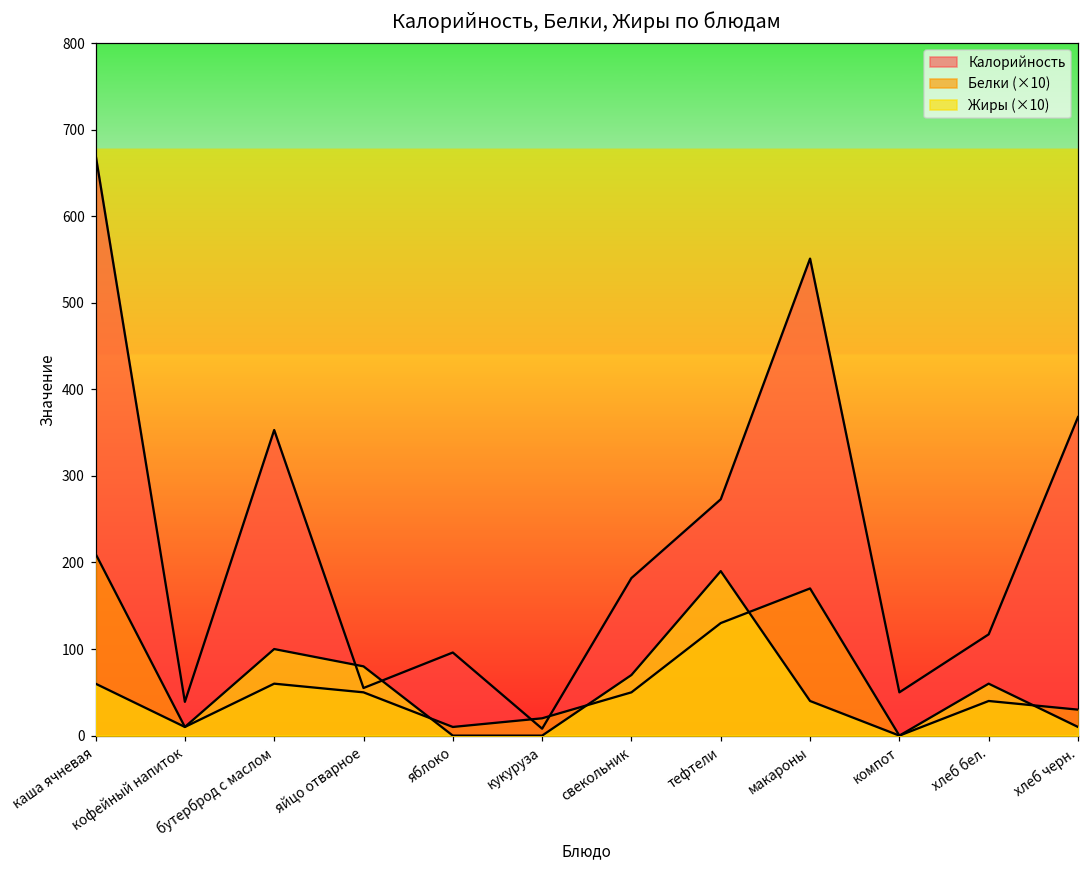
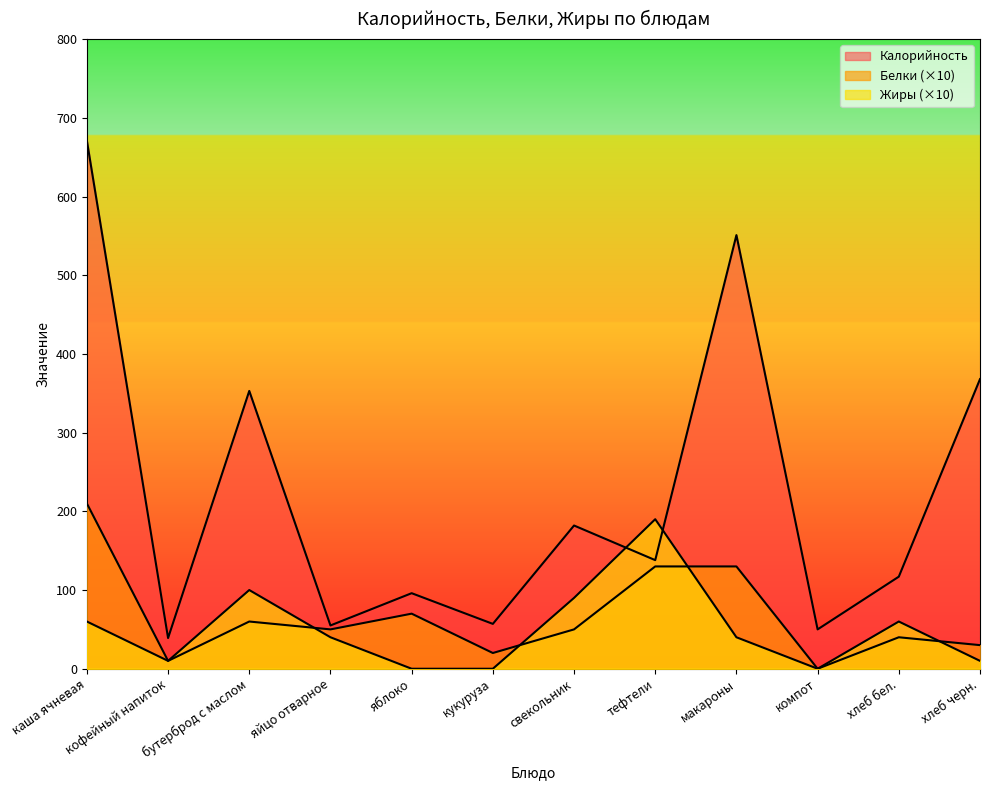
Жиры (×10), яйцо отварное: 80 -> 40
Белки (×10), яблоко: 10 -> 70
Калорийность, кукуруза: 10 -> 60
Жиры (×10), свекольник: 70 -> 90
Калорийность, тефтели: 270 -> 140
Белки (×10), макароны: 170 -> 130
